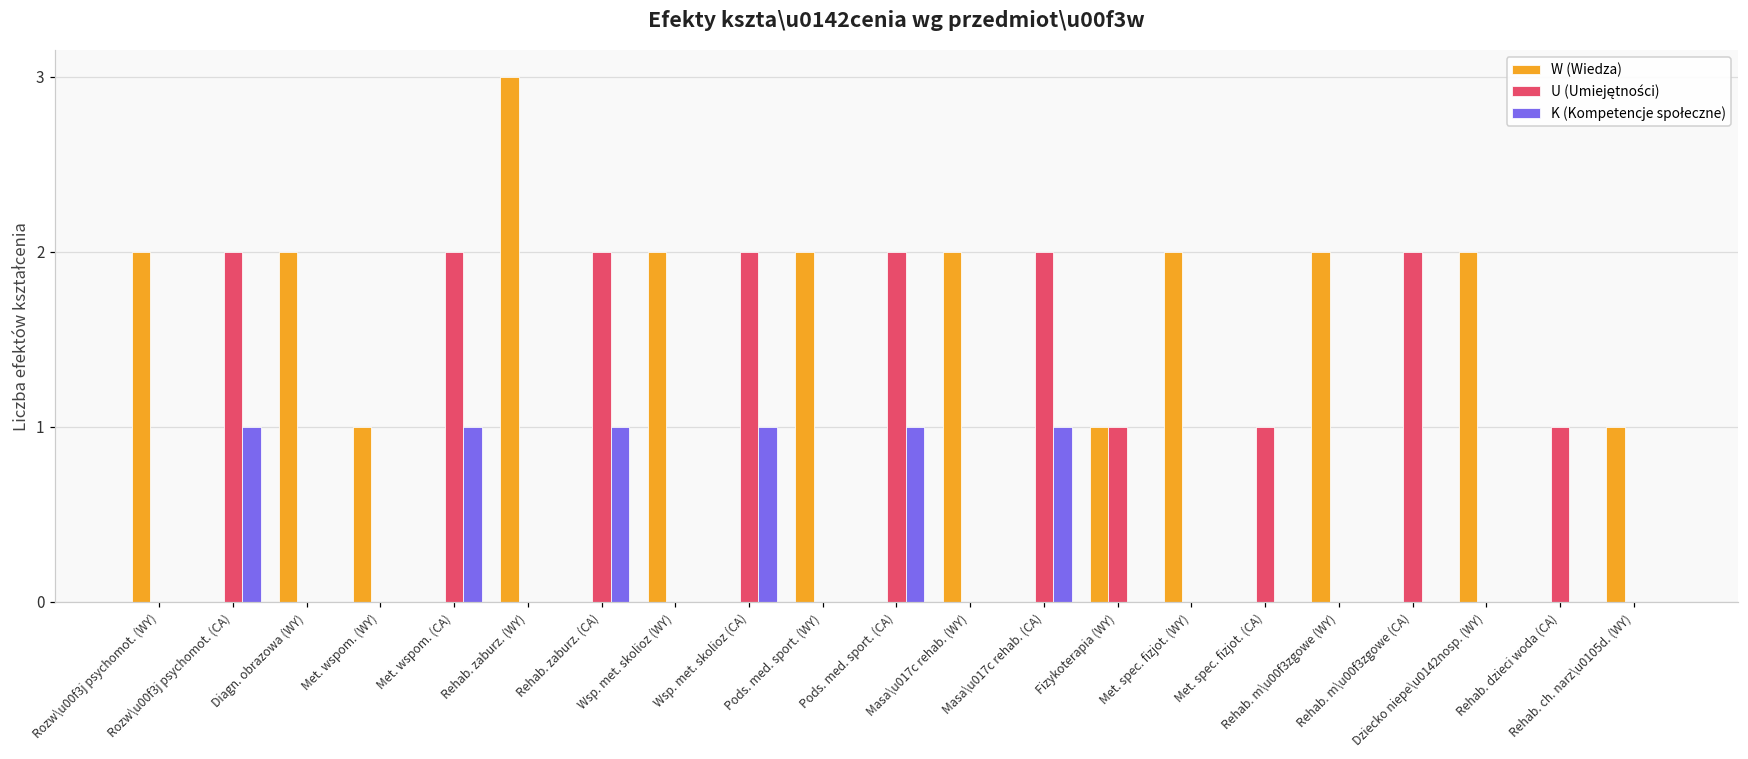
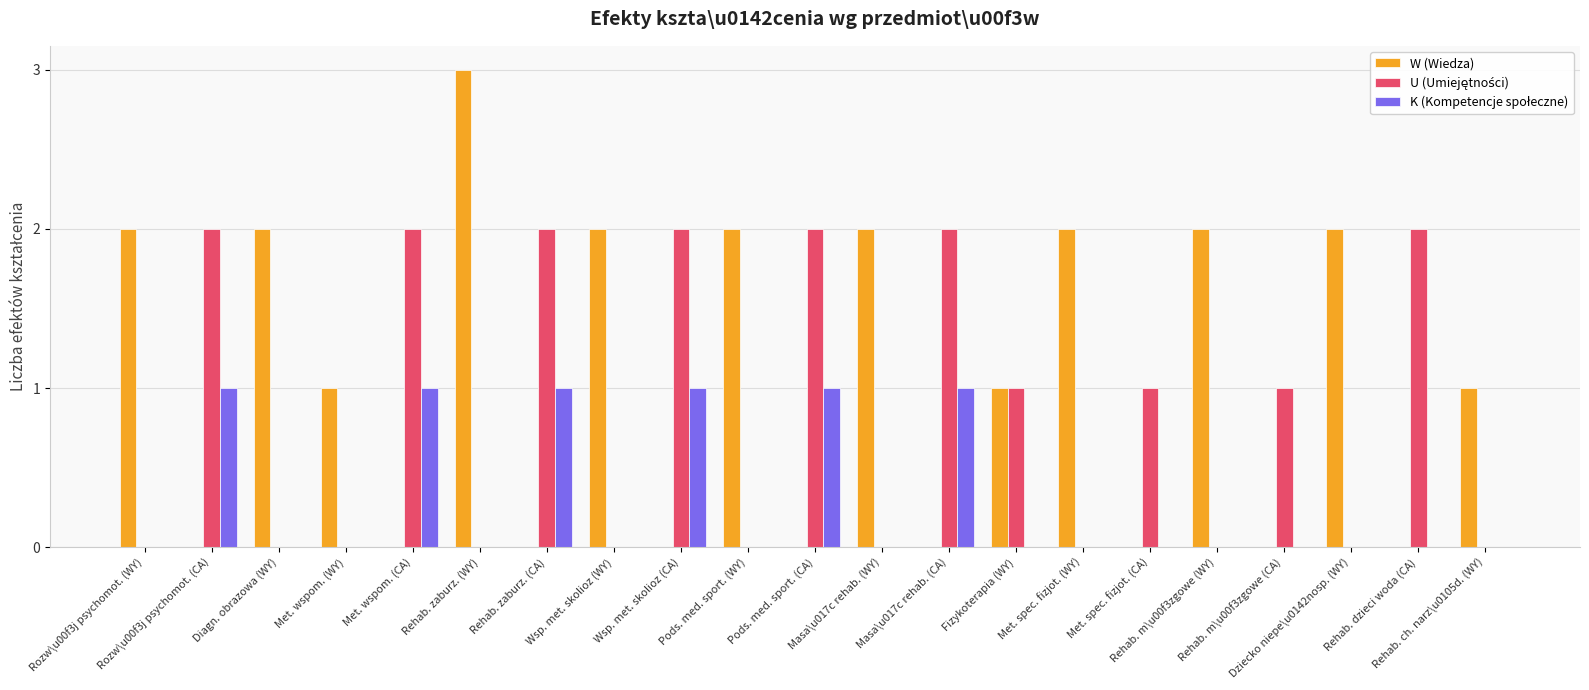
U (Umiejętności), Rehab. m\u00f3zgowe (CA): 2 -> 1
U (Umiejętności), Rehab. dzieci woda (CA): 1 -> 2
